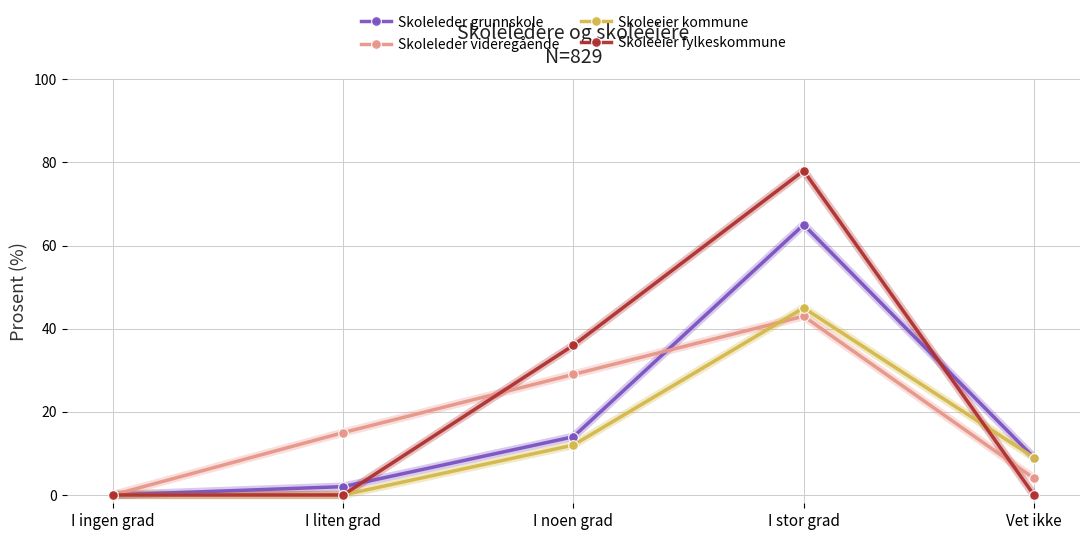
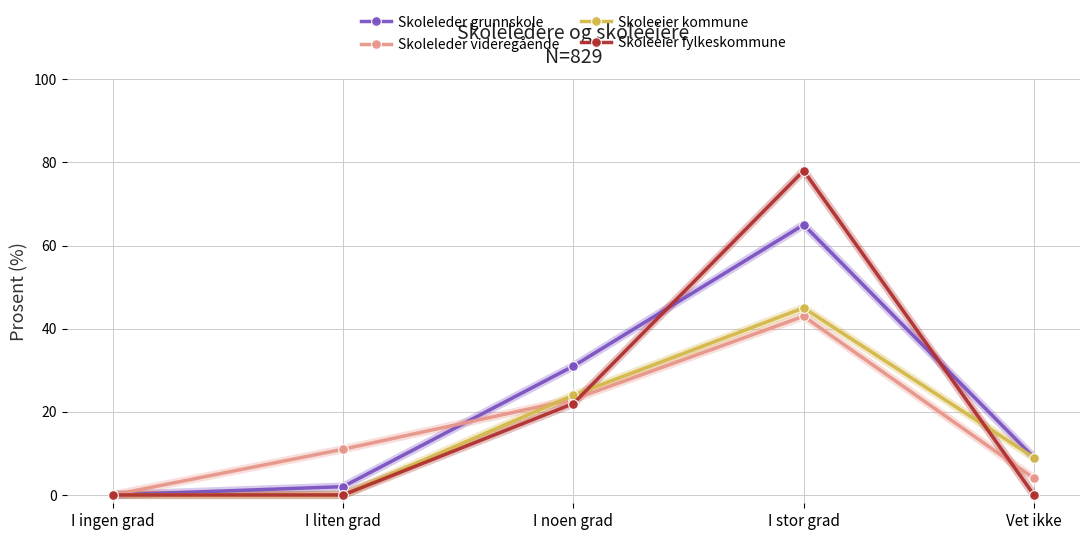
Skoleleder videregående, I liten grad: 15 -> 11
Skoleleder grunnskole, I noen grad: 14 -> 31
Skoleleder videregående, I noen grad: 29 -> 23
Skoleeier kommune, I noen grad: 12 -> 24
Skoleeier fylkeskommune, I noen grad: 36 -> 22
